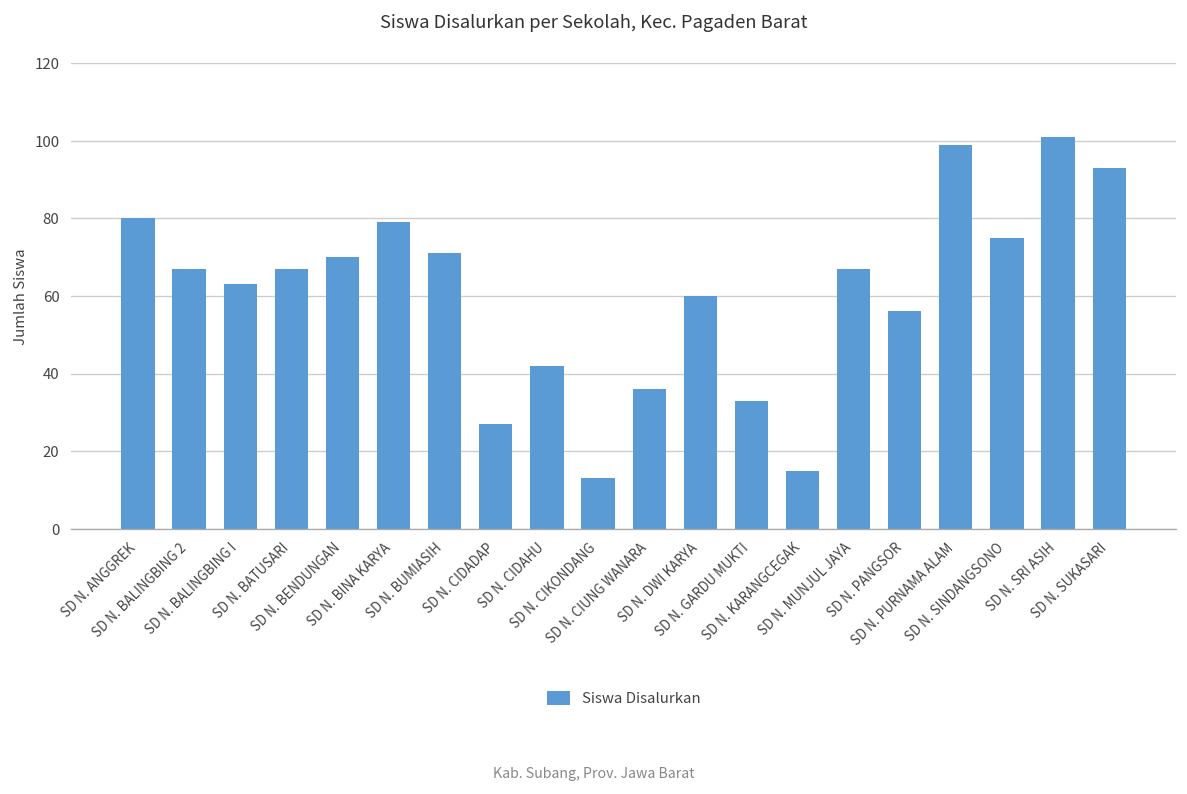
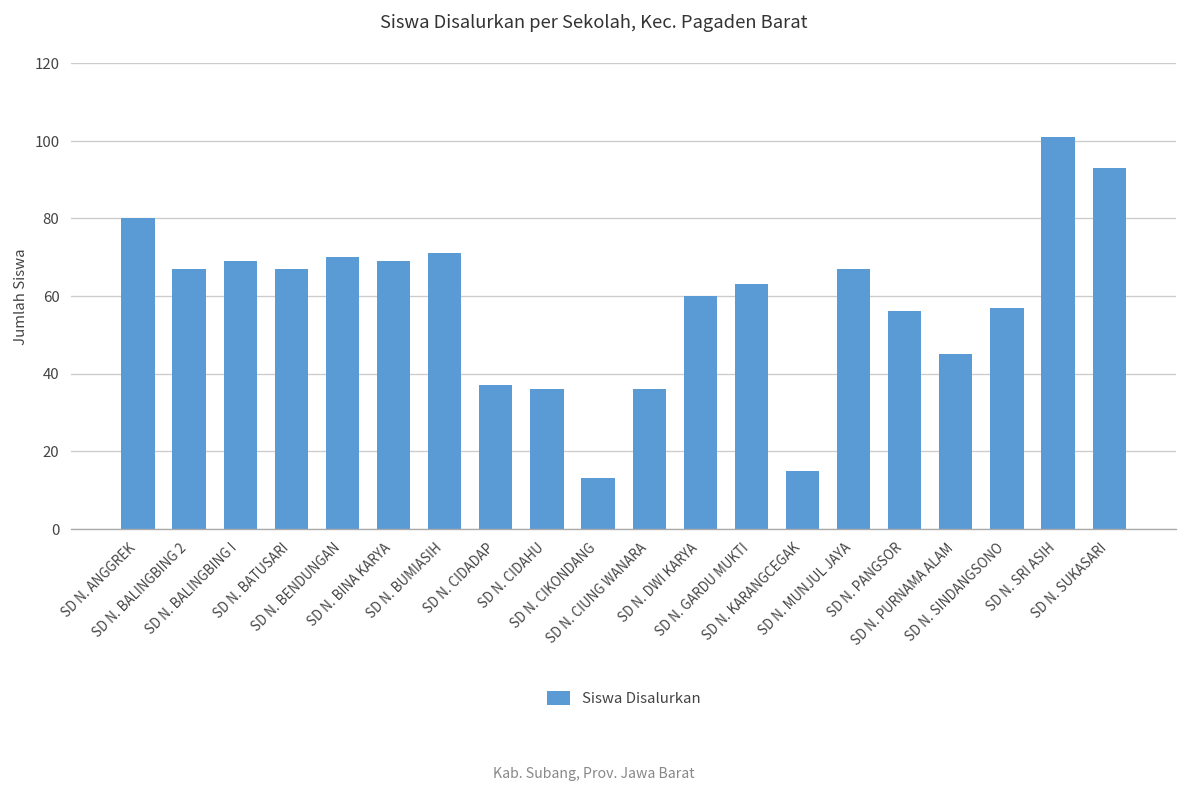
SD N. BALINGBING I: 63 -> 69
SD N. BINA KARYA: 79 -> 69
SD N. CIDADAP: 27 -> 37
SD N. CIDAHU: 42 -> 36
SD N. GARDU MUKTI: 33 -> 63
SD N. PURNAMA ALAM: 99 -> 45
SD N. SINDANGSONO: 75 -> 57
